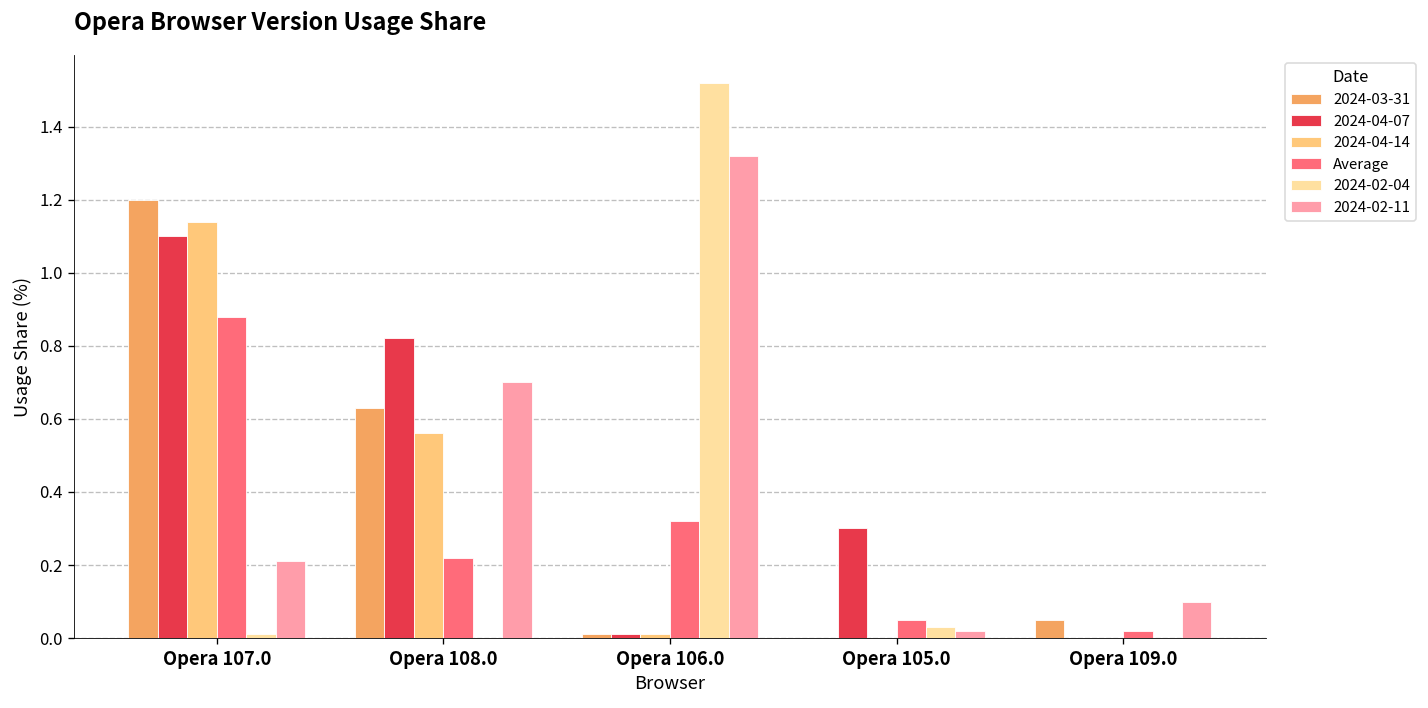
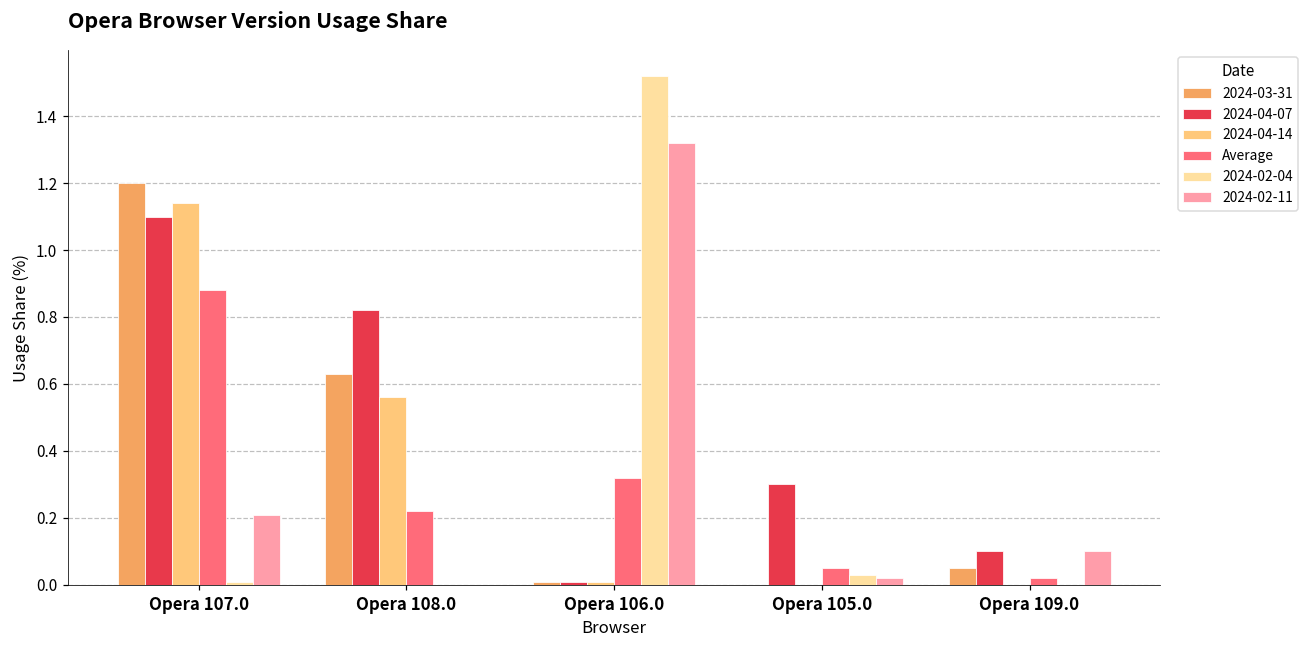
2024-02-11, Opera 108.0: 0.7 -> 0.0
2024-04-07, Opera 109.0: 0.0 -> 0.1
